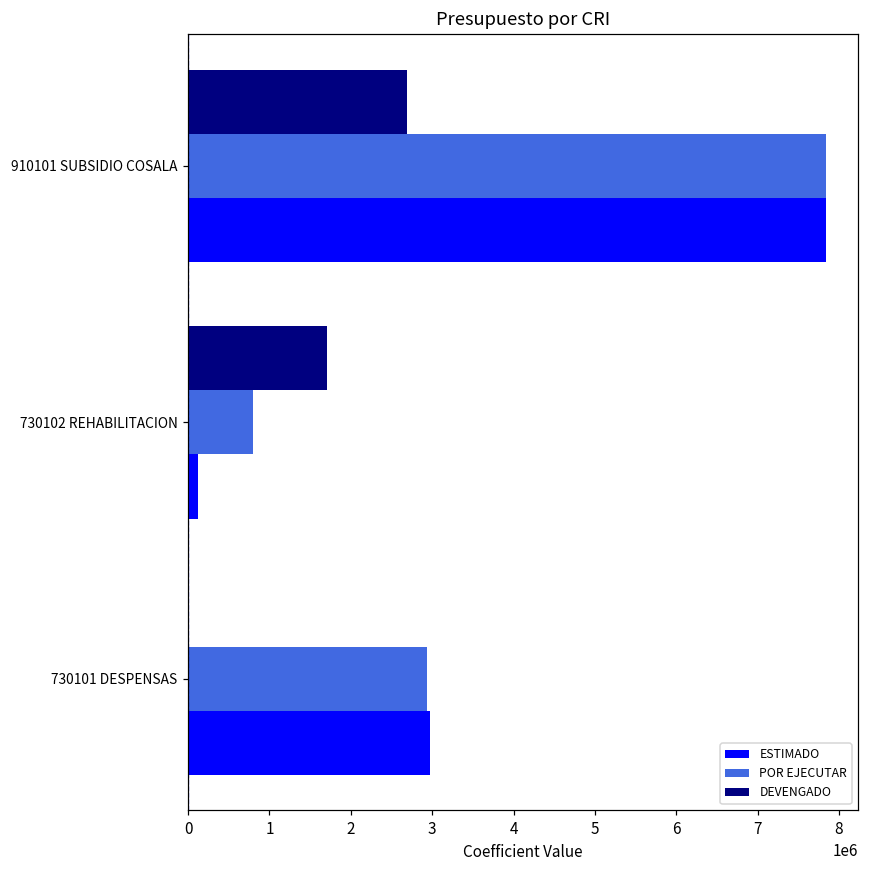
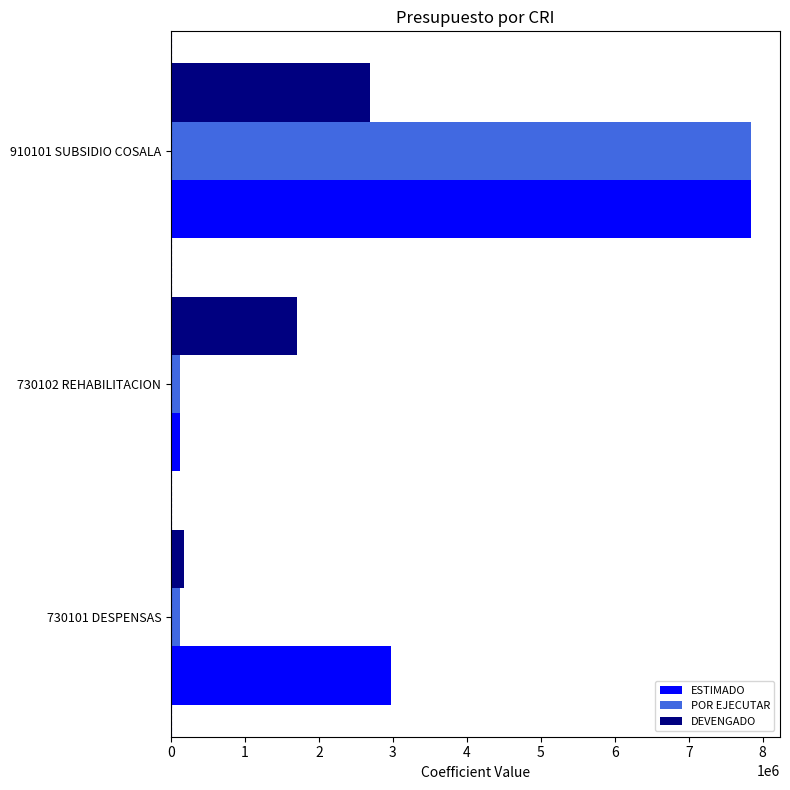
POR EJECUTAR, 730102 REHABILITACION: 800000 -> 100000
DEVENGADO, 730101 DESPENSAS: 0 -> 200000
POR EJECUTAR, 730101 DESPENSAS: 2900000 -> 100000
